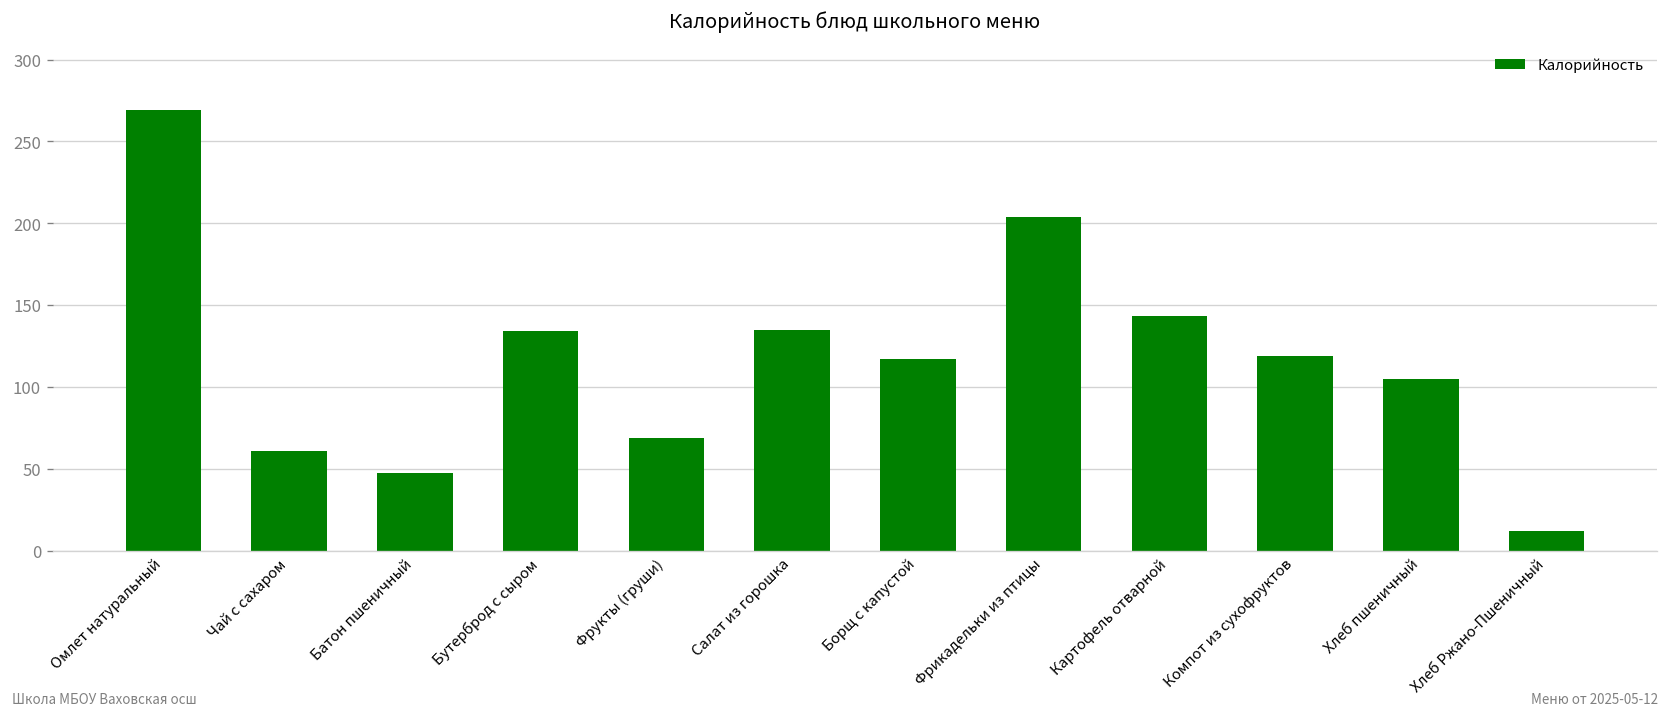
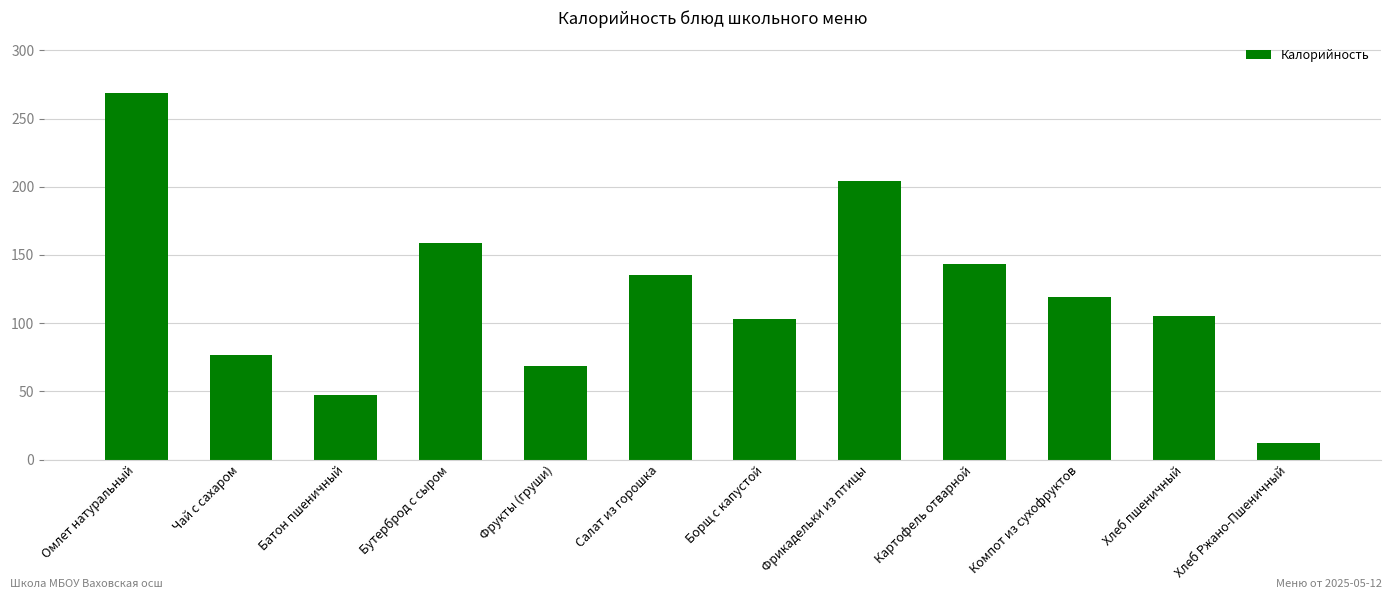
Чай с сахаром: 61 -> 77
Бутерброд с сыром: 135 -> 159
Борщ с капустой: 117 -> 103
